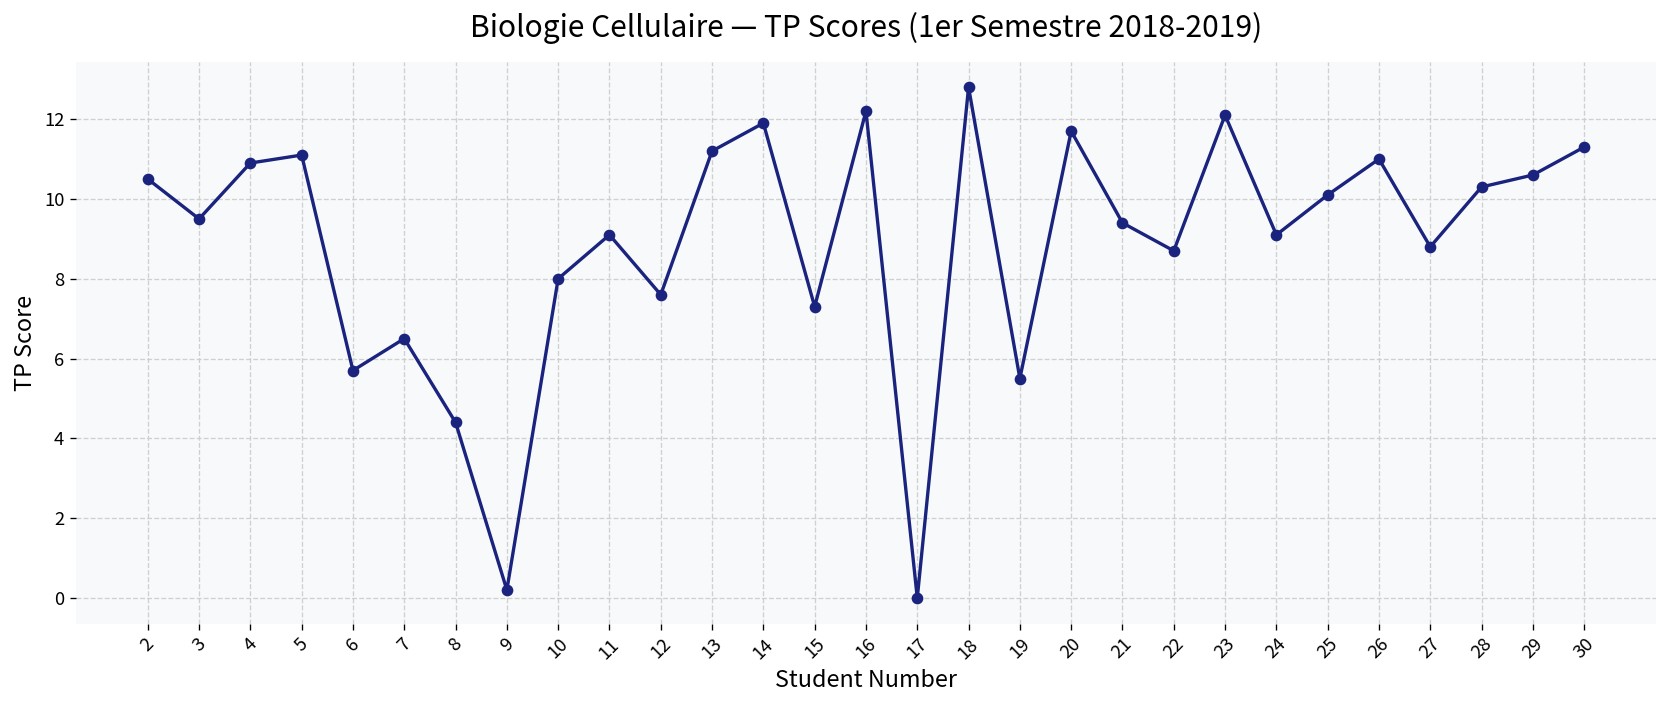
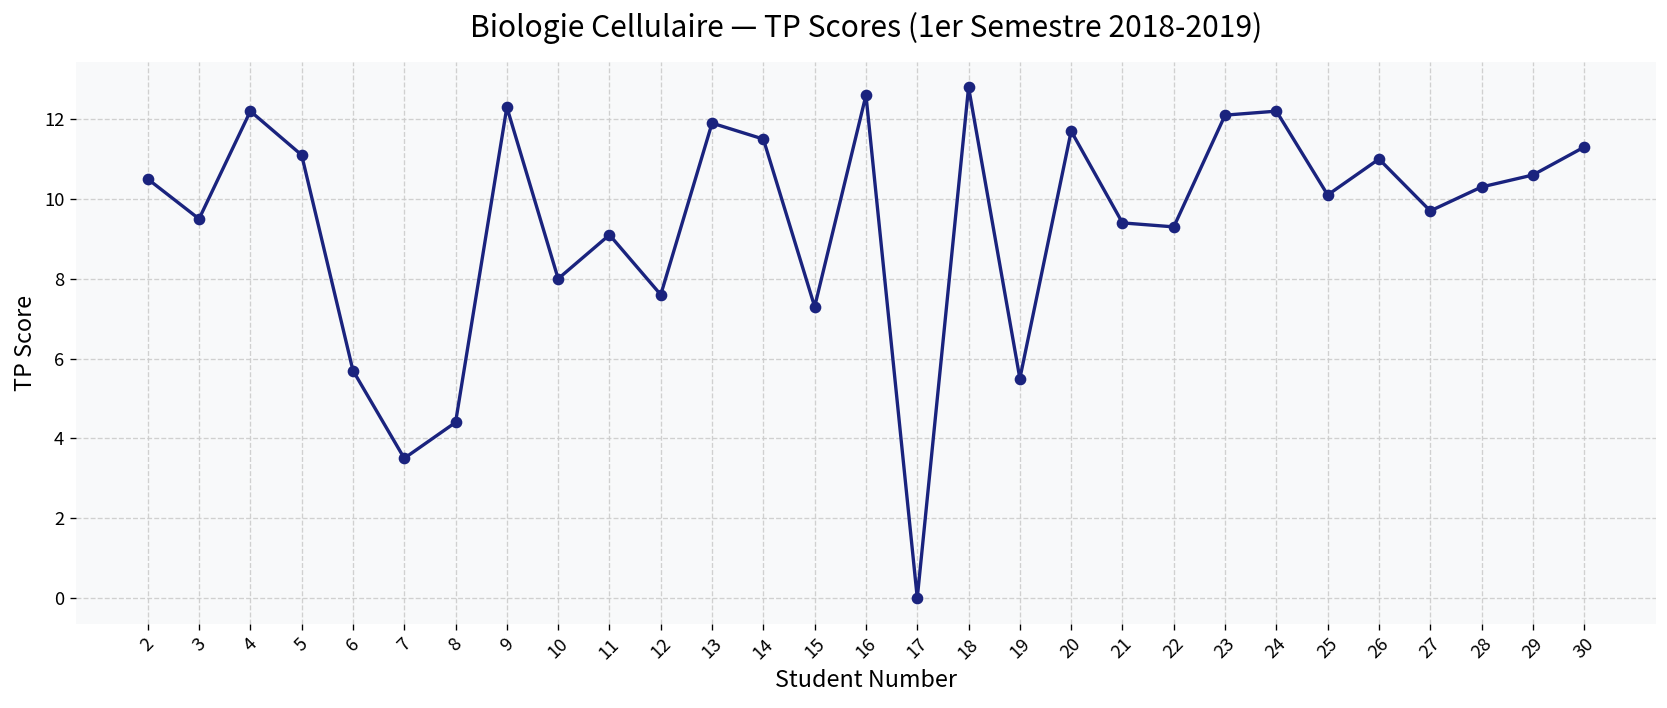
4: 10.9 -> 12.2
7: 6.5 -> 3.5
9: 0.2 -> 12.3
13: 11.2 -> 11.9
14: 11.9 -> 11.5
16: 12.2 -> 12.6
22: 8.7 -> 9.3
24: 9.1 -> 12.2
27: 8.8 -> 9.7
